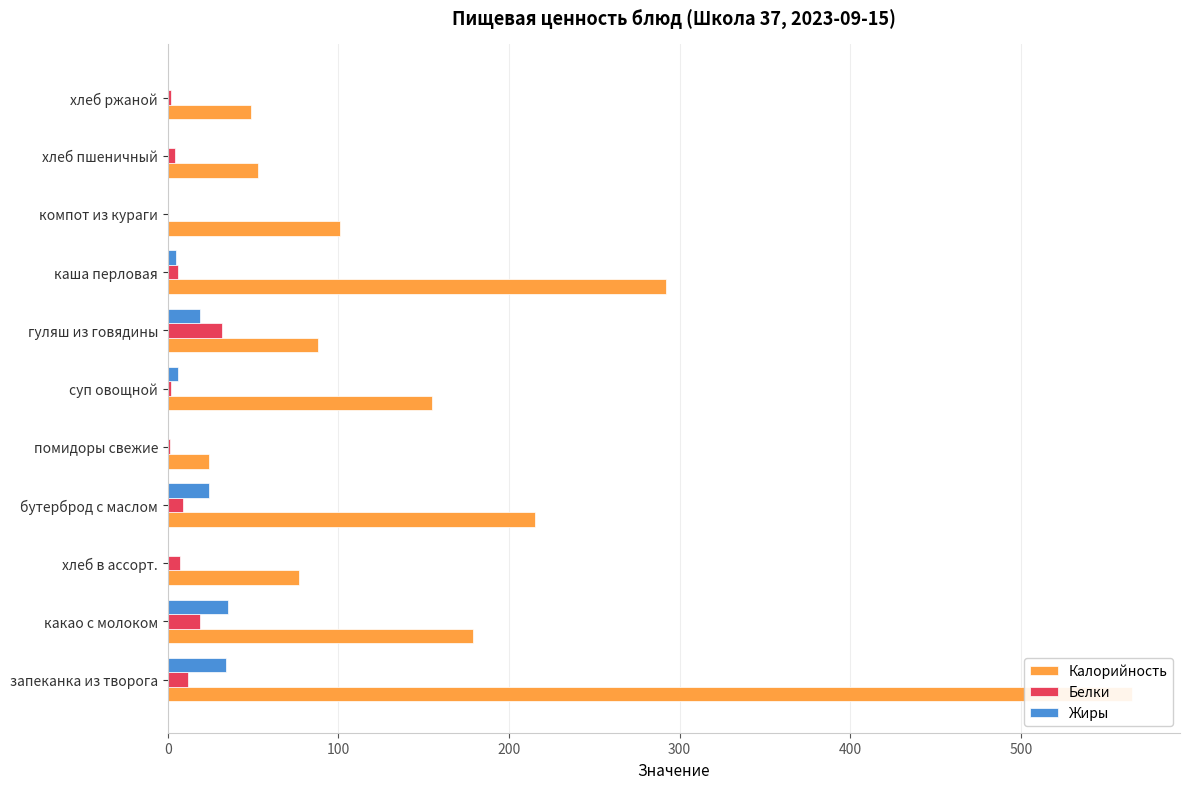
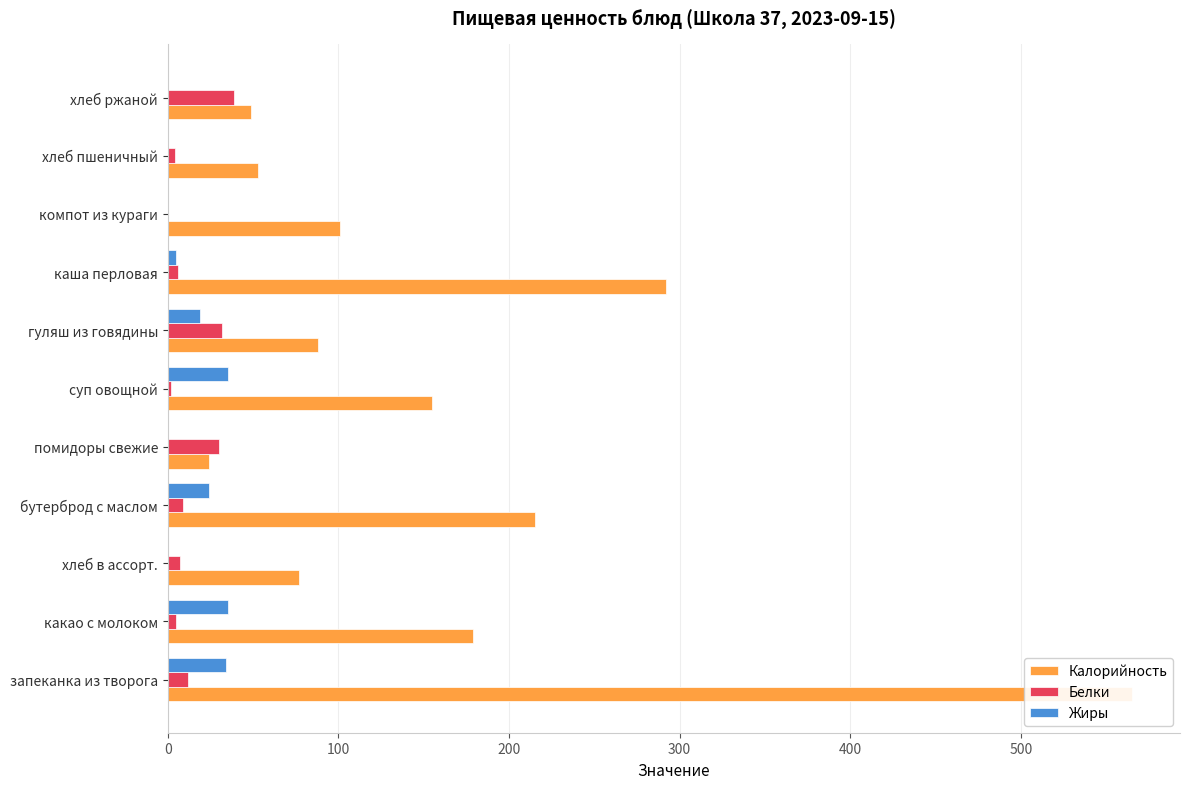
Белки, хлеб ржаной: 2 -> 39
Жиры, суп овощной: 6 -> 35
Белки, помидоры свежие: 1 -> 30
Белки, какао с молоком: 19 -> 5
